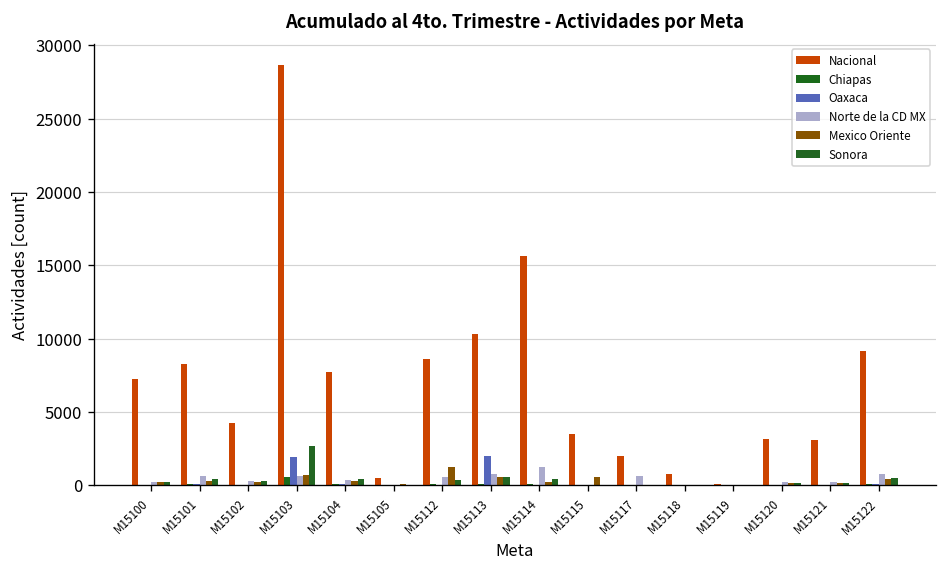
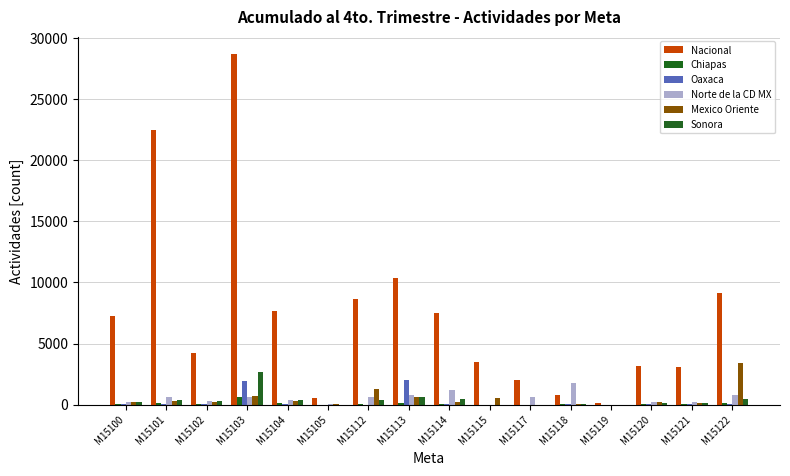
Nacional, M15101: 8300 -> 22400
Nacional, M15114: 15700 -> 7500
Norte de la CD MX, M15118: 0 -> 1800
Mexico Oriente, M15122: 500 -> 3400
